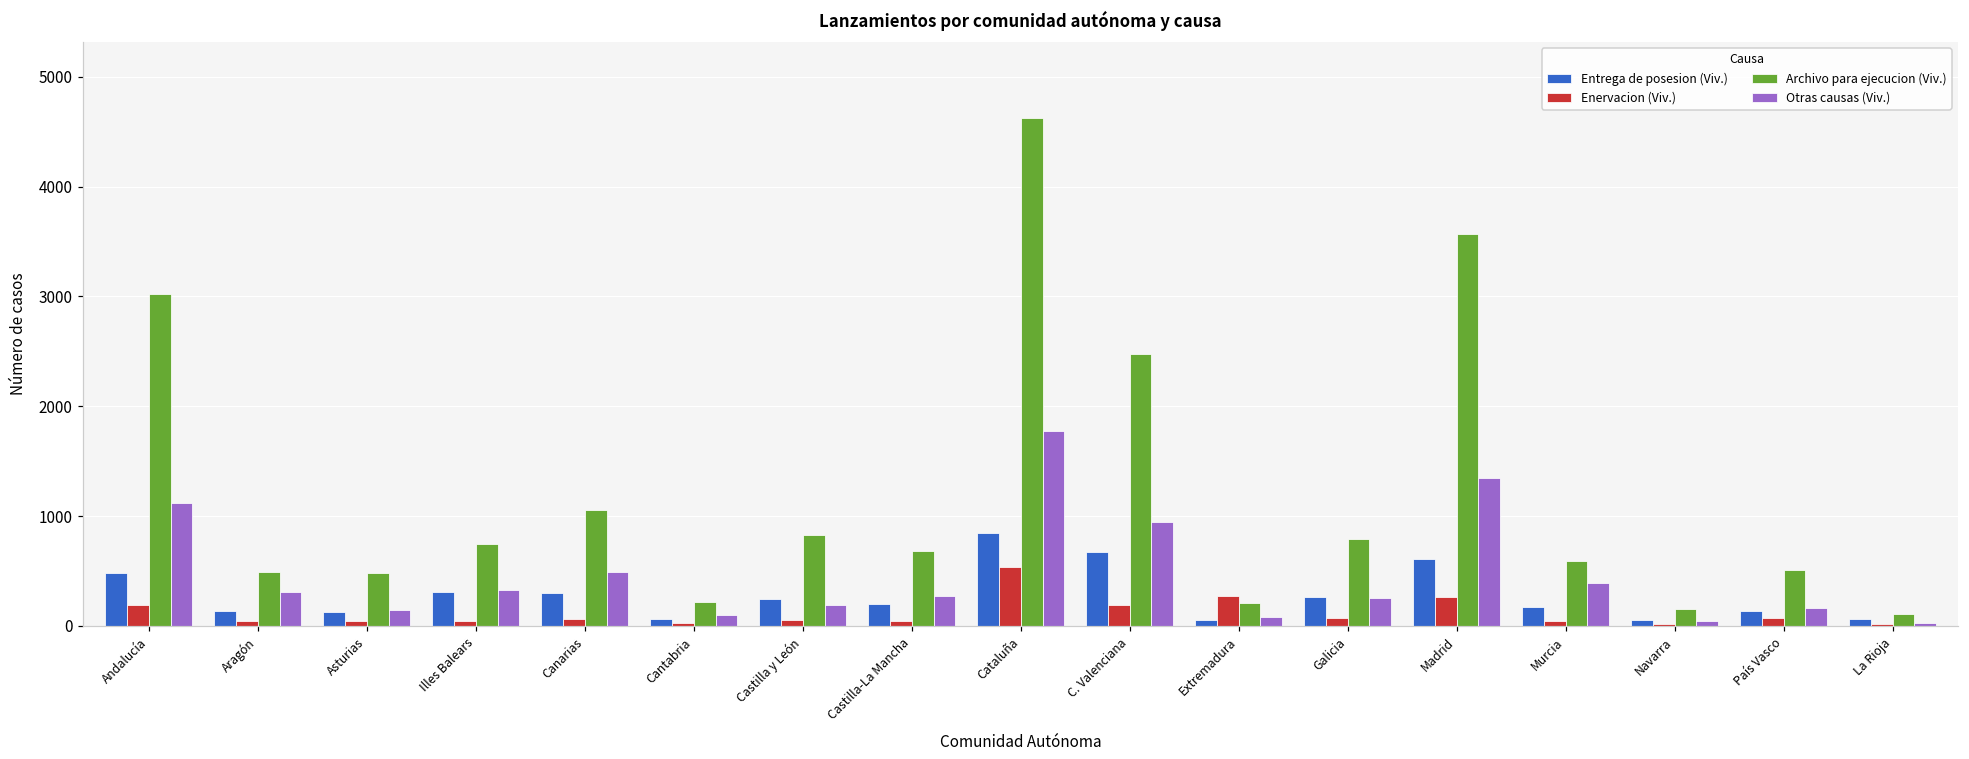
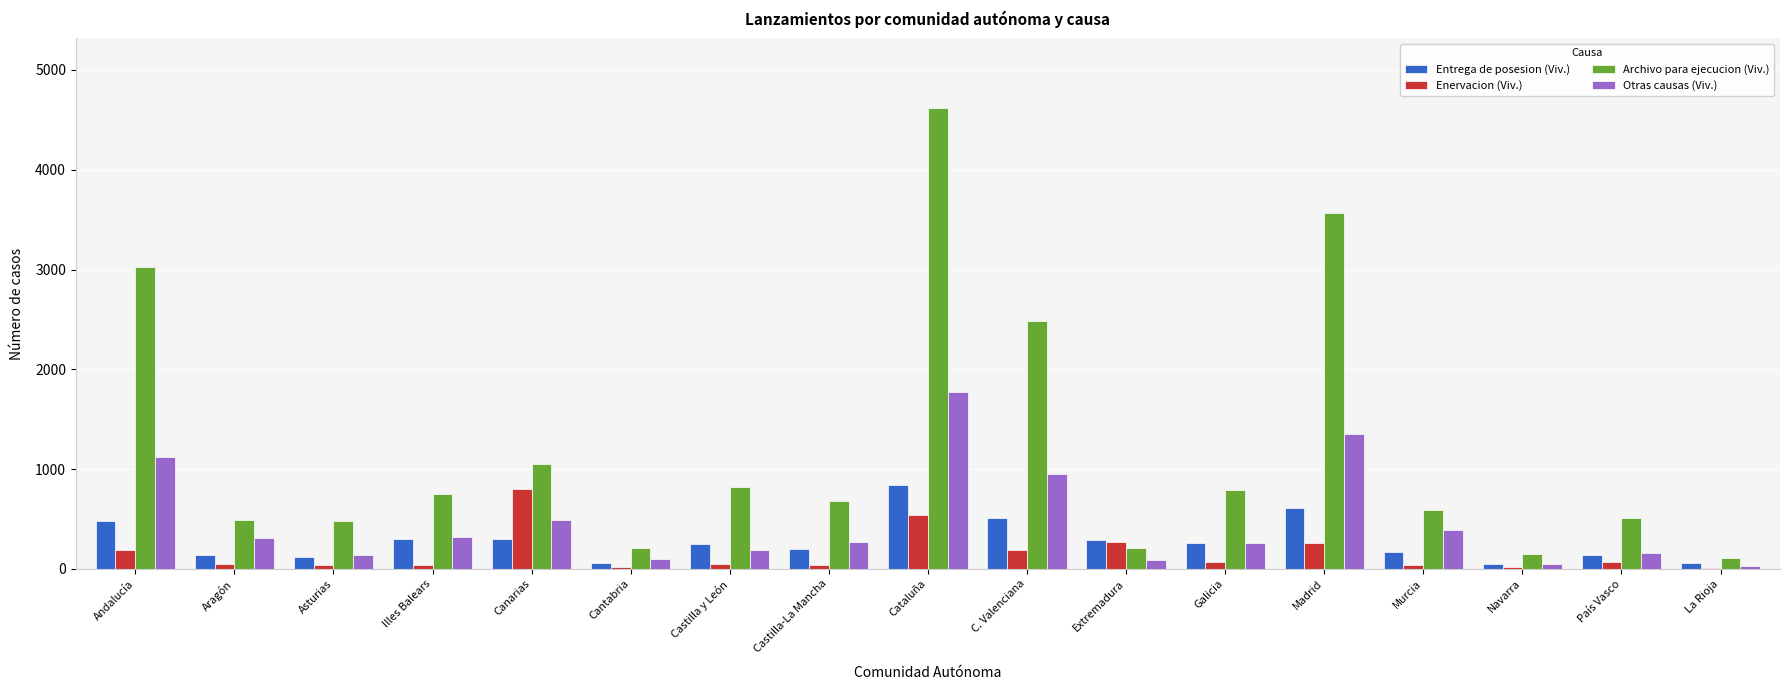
Enervacion (Viv.), Canarias: 100 -> 800
Entrega de posesion (Viv.), C. Valenciana: 700 -> 500
Entrega de posesion (Viv.), Extremadura: 100 -> 300
